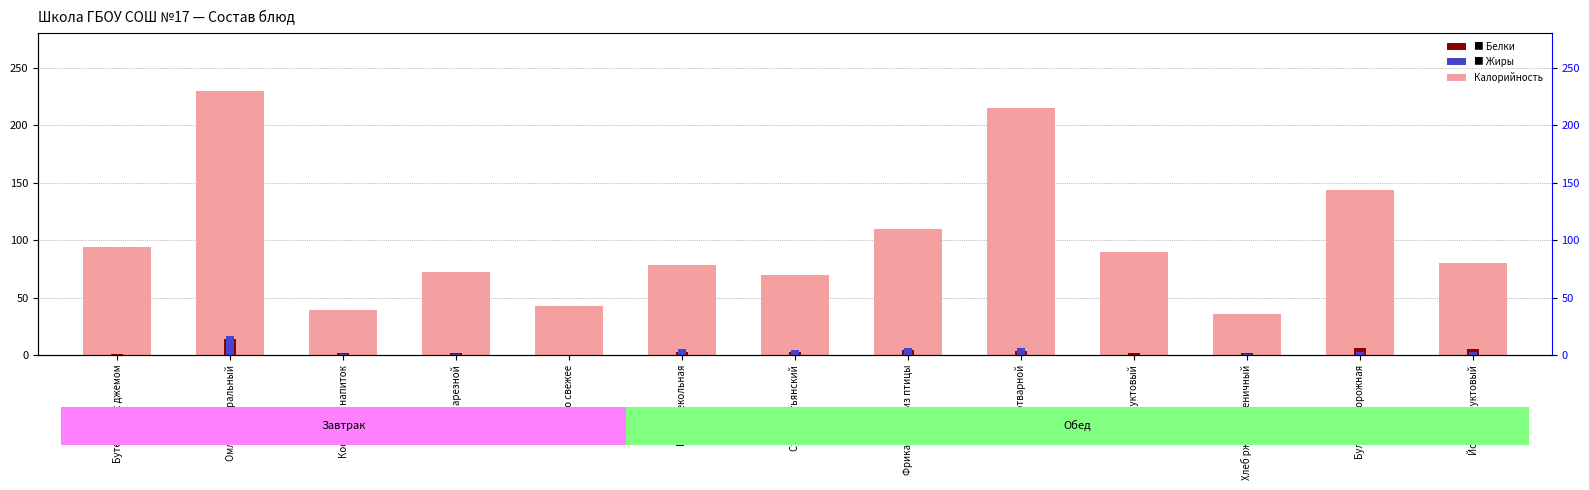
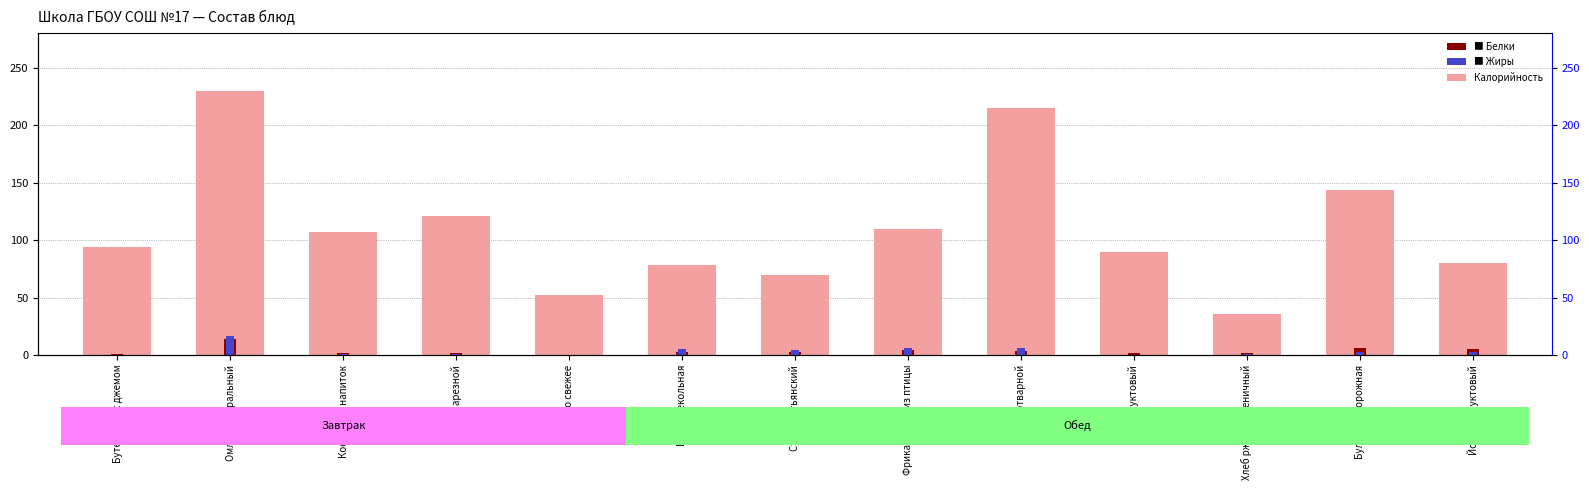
Калорийность, Кофейный напиток: 39 -> 107
Калорийность, Батон нарезной: 72 -> 121
Калорийность, Яблоко свежее: 43 -> 52
